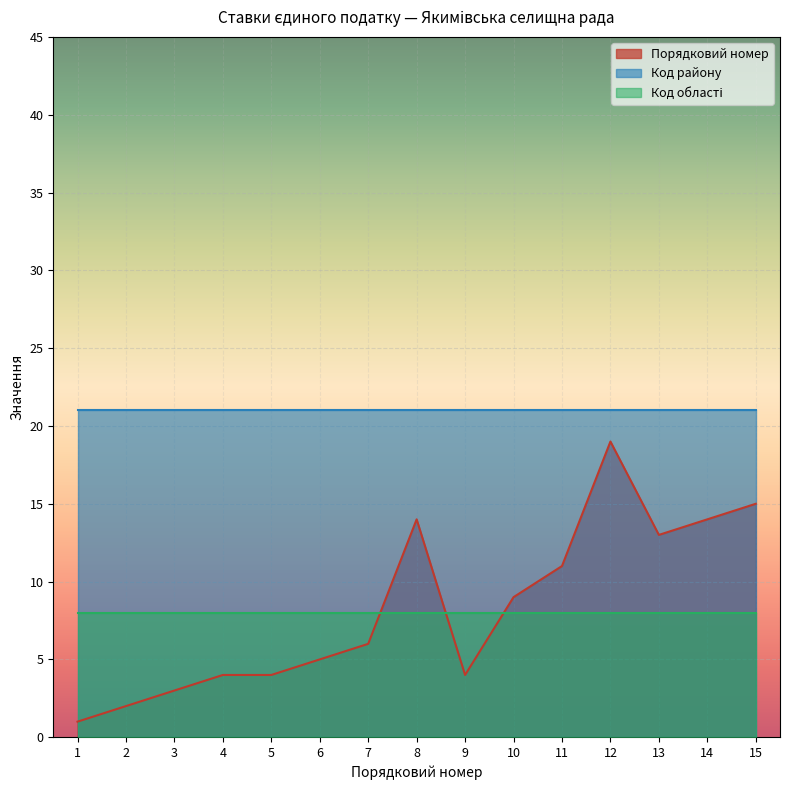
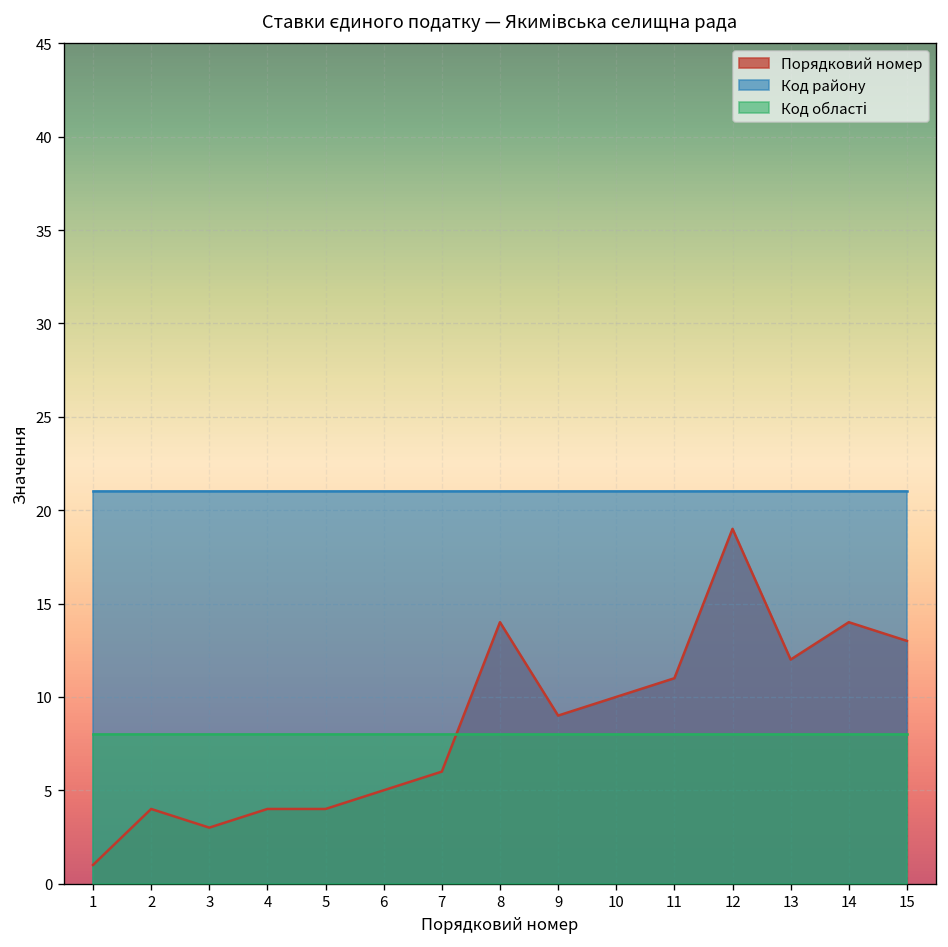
Порядковий номер, 2: 2 -> 4
Порядковий номер, 9: 4 -> 9
Порядковий номер, 10: 9 -> 10
Порядковий номер, 13: 13 -> 12
Порядковий номер, 15: 15 -> 13
